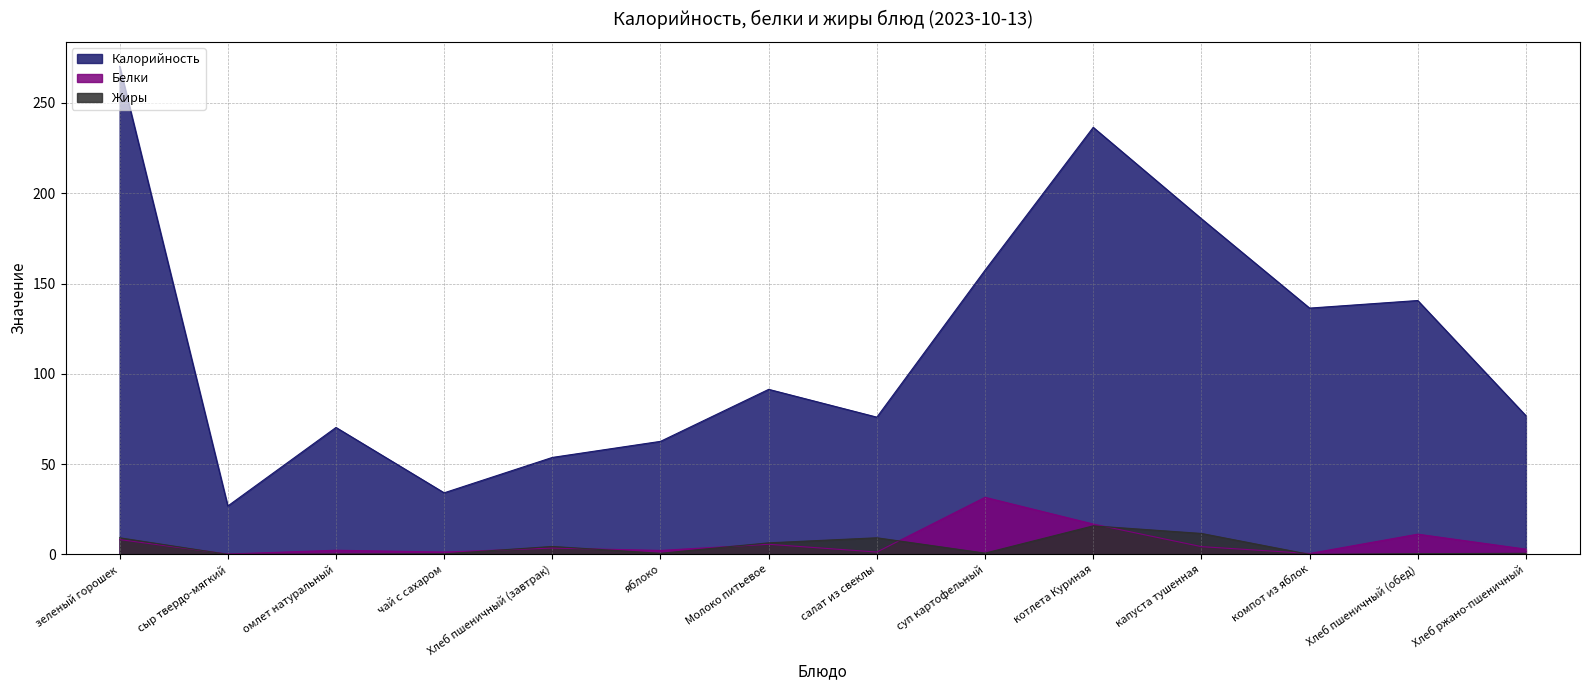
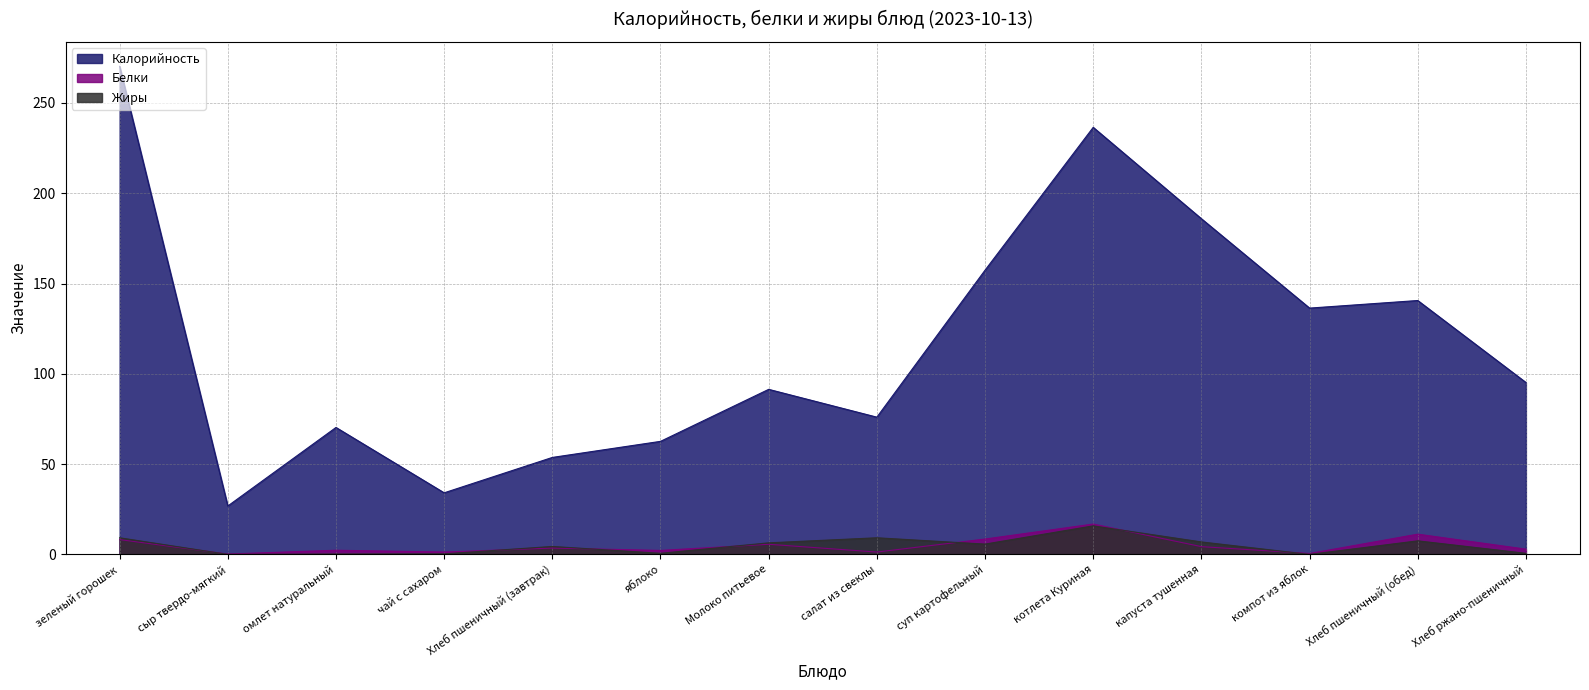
Белки, суп картофельный: 32 -> 9
Жиры, суп картофельный: 1 -> 6
Жиры, капуста тушенная: 12 -> 7
Жиры, Хлеб пшеничный (обед): 0 -> 8
Калорийность, Хлеб ржано-пшеничный: 77 -> 95
